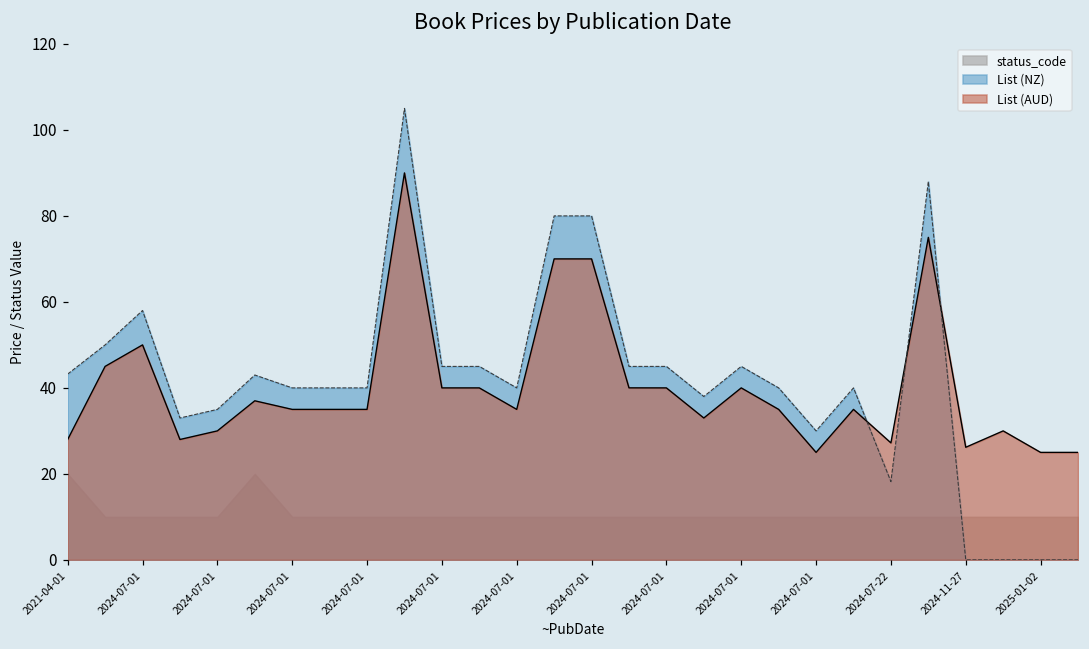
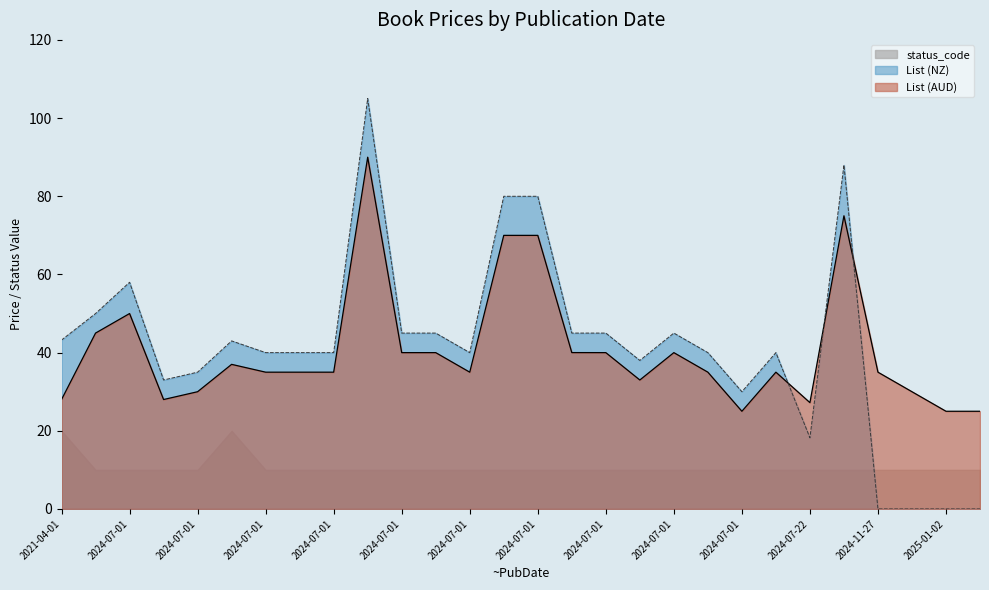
List (AUD), 2024-11-27: 26 -> 35
